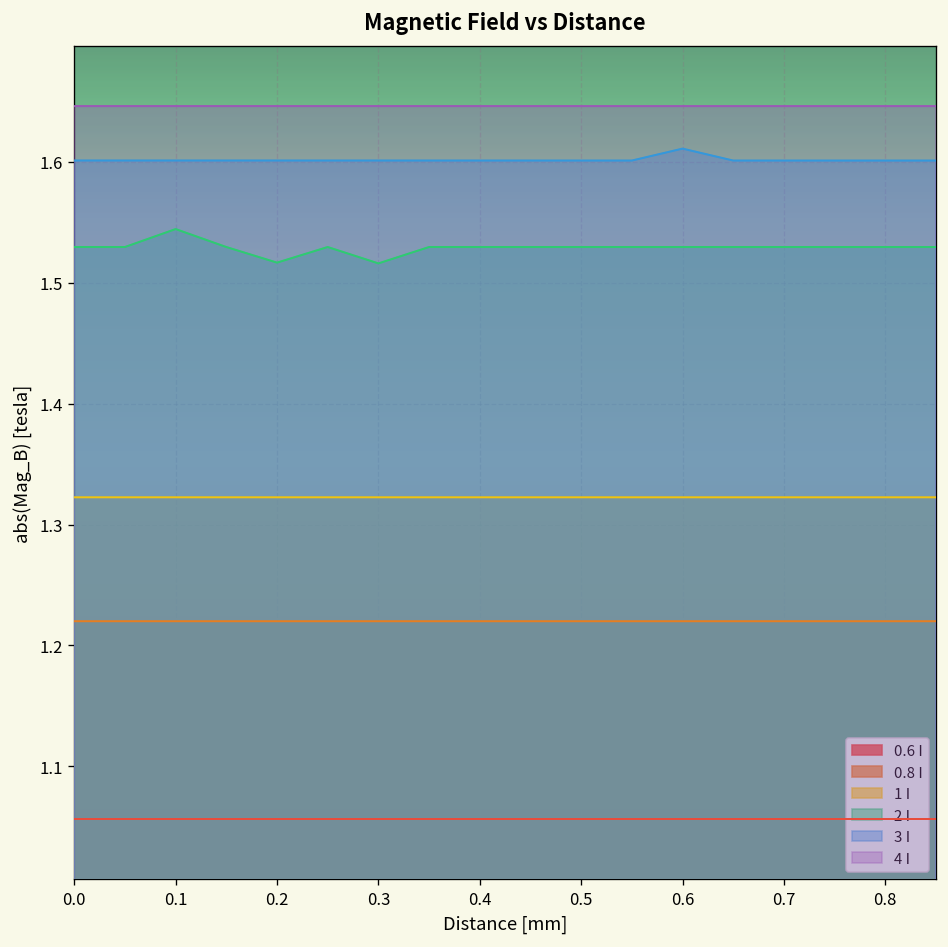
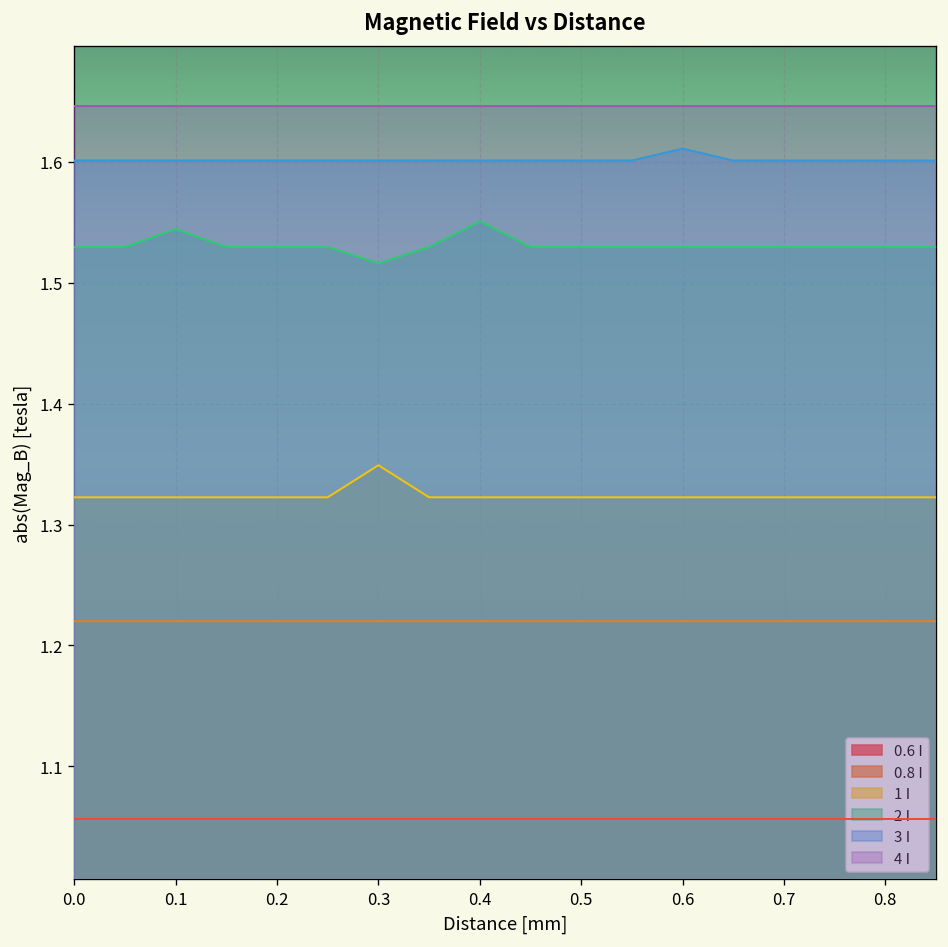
2 I, 0.2: 1.517 -> 1.530
1 I, 0.3: 1.323 -> 1.349
2 I, 0.4: 1.530 -> 1.551
